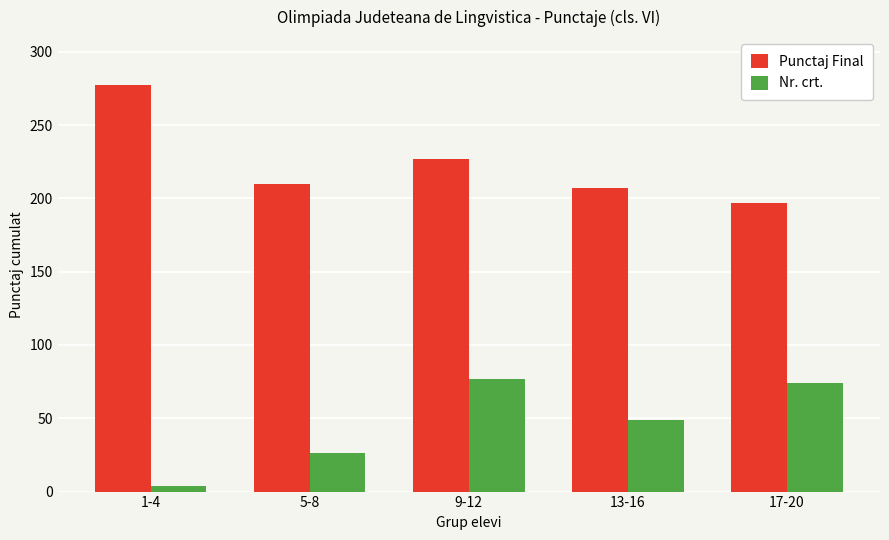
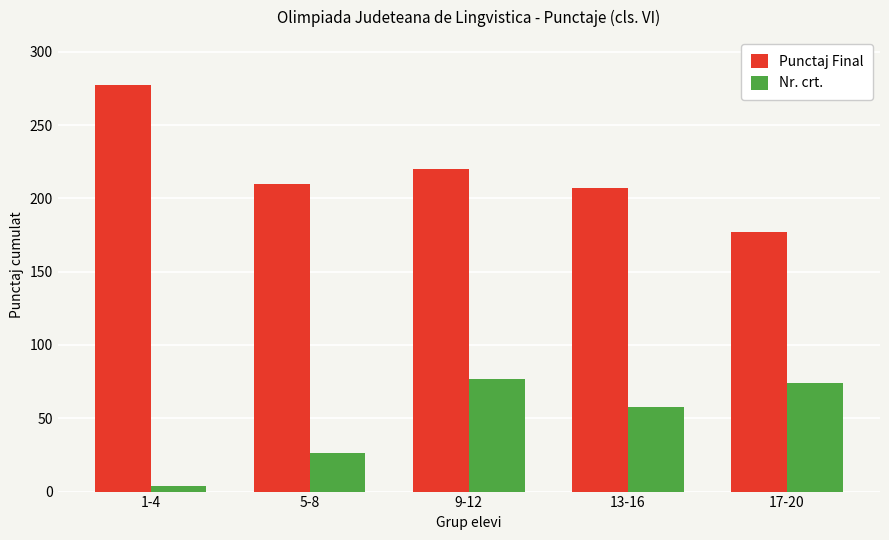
Punctaj Final, 9-12: 227 -> 220
Nr. crt., 13-16: 49 -> 58
Punctaj Final, 17-20: 197 -> 177
